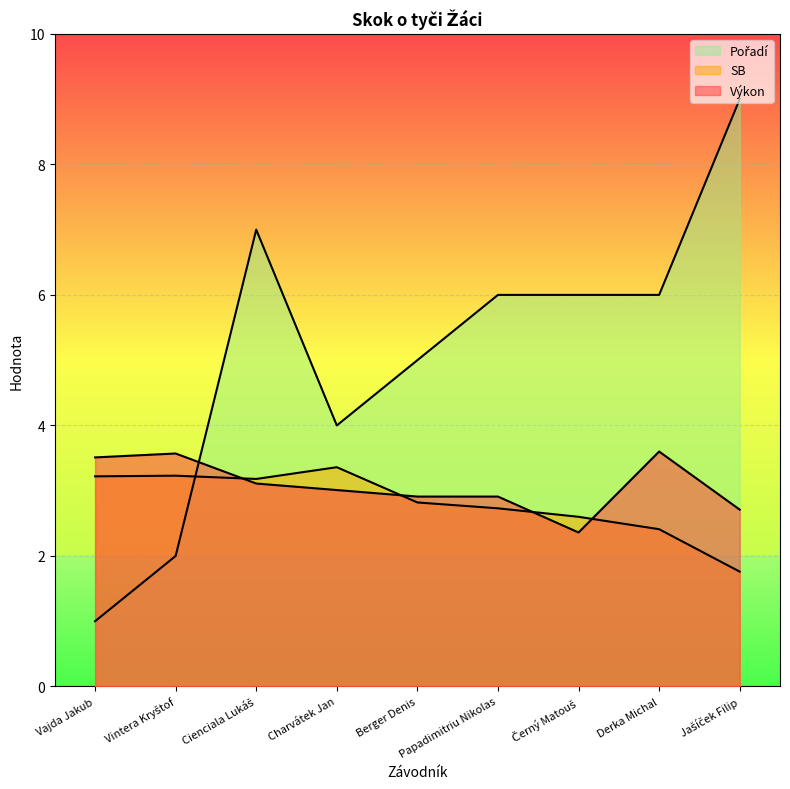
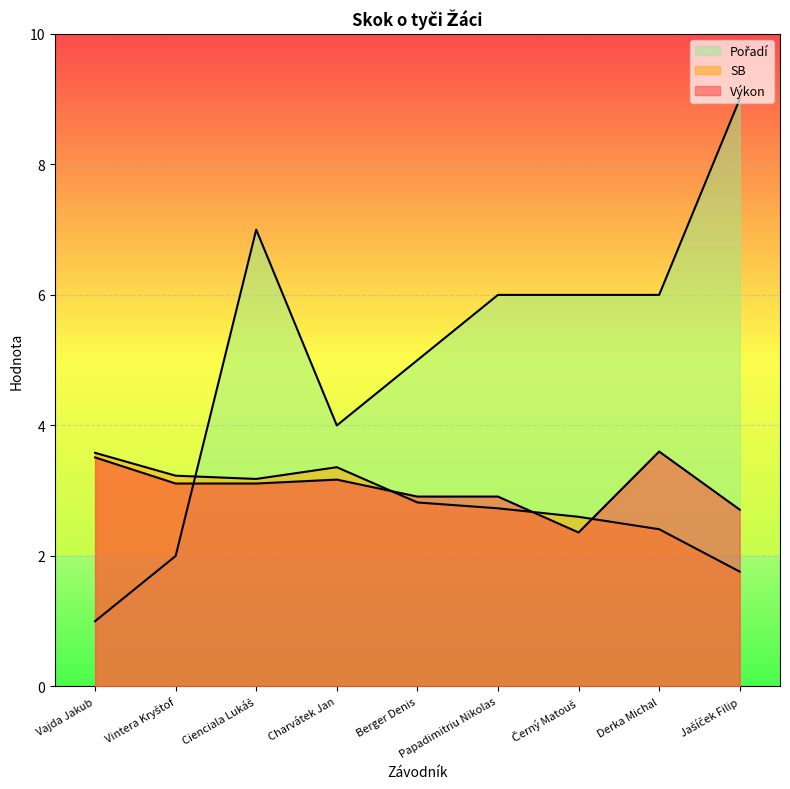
SB, Vajda Jakub: 3.2 -> 3.6
Výkon, Vintera Kryštof: 3.6 -> 3.1
Výkon, Charvátek Jan: 3.0 -> 3.2
